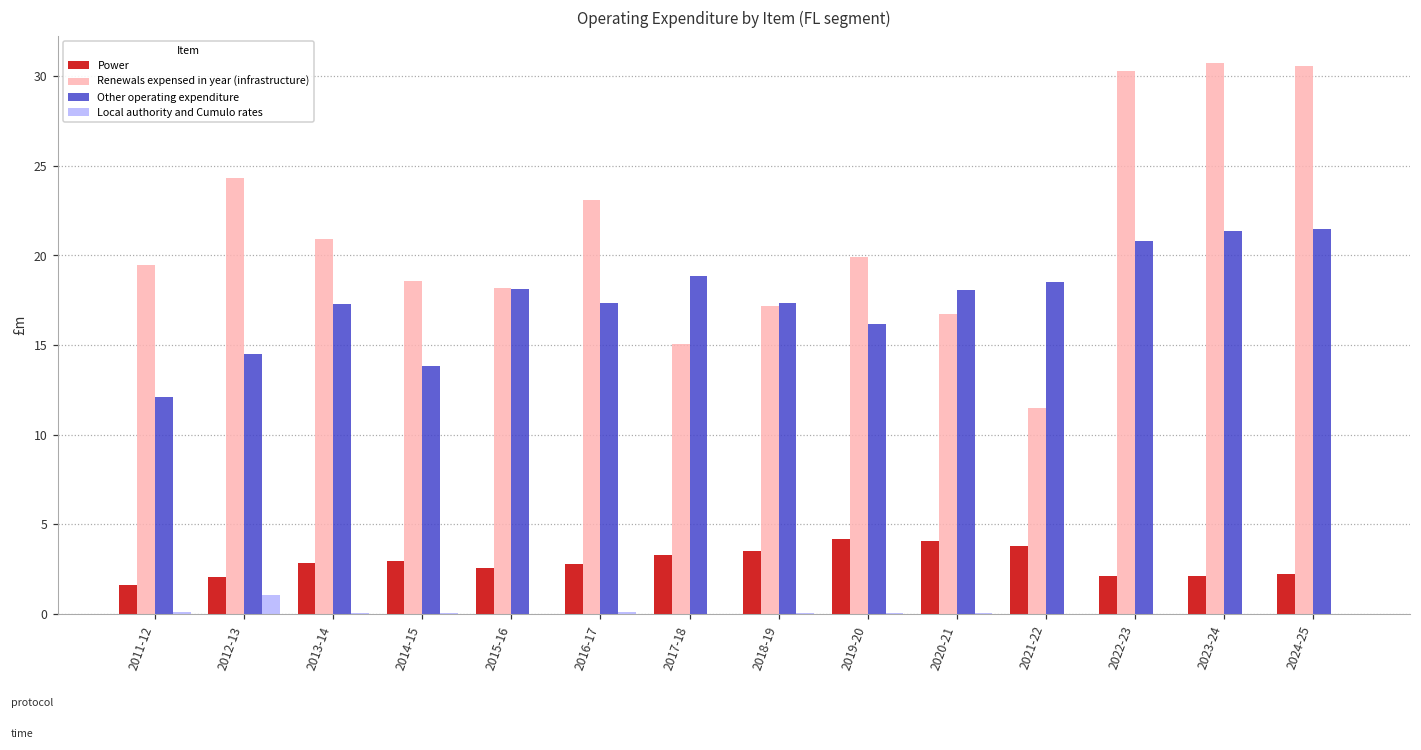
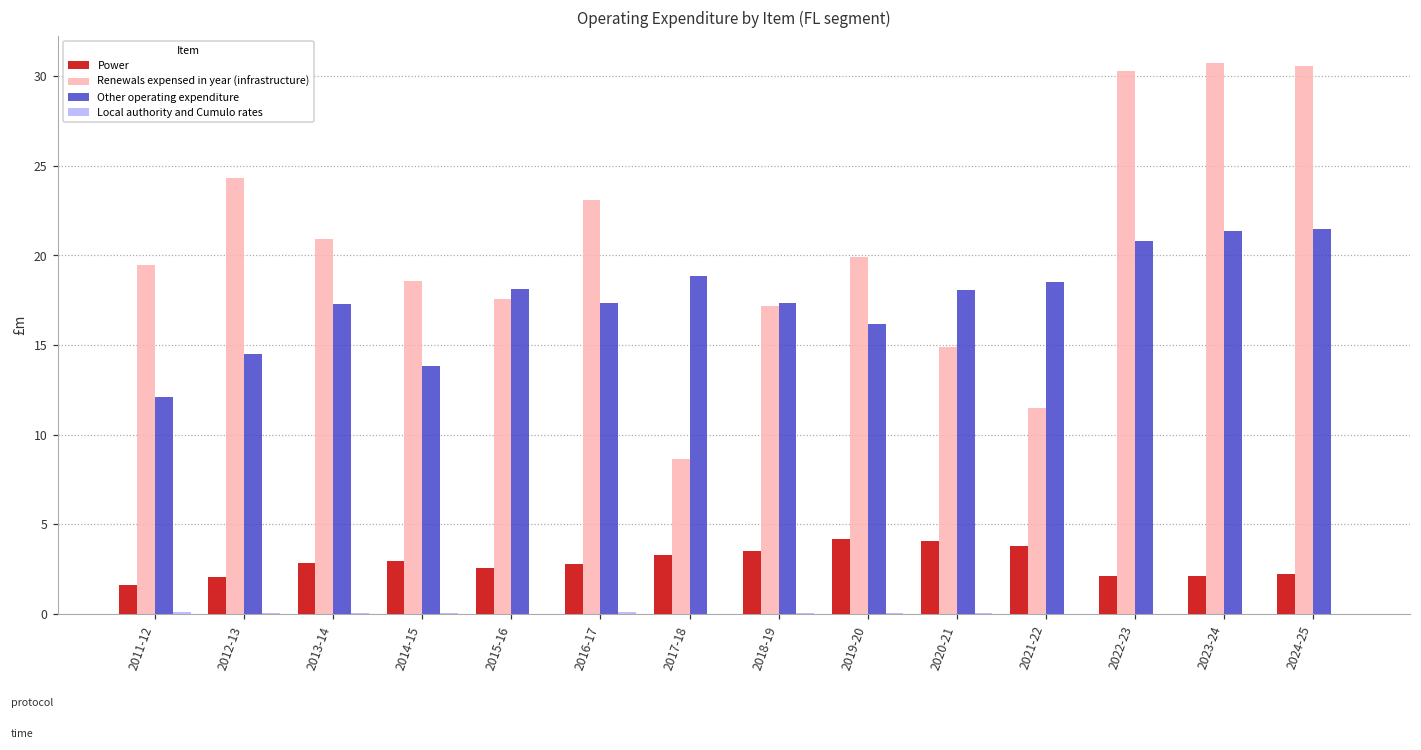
Local authority and Cumulo rates, 2012-13: 1.0 -> 0.1
Renewals expensed in year (infrastructure), 2015-16: 18.2 -> 17.6
Renewals expensed in year (infrastructure), 2017-18: 15.1 -> 8.6
Renewals expensed in year (infrastructure), 2020-21: 16.7 -> 14.9
